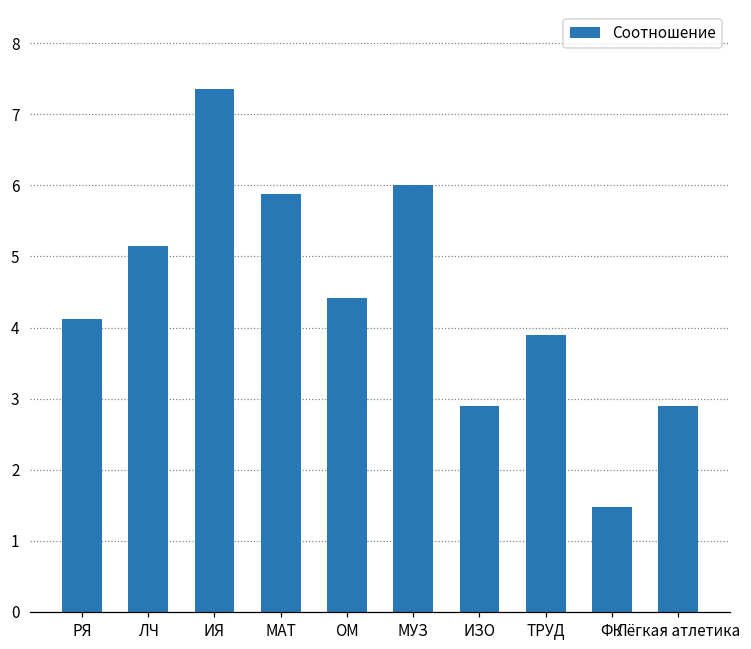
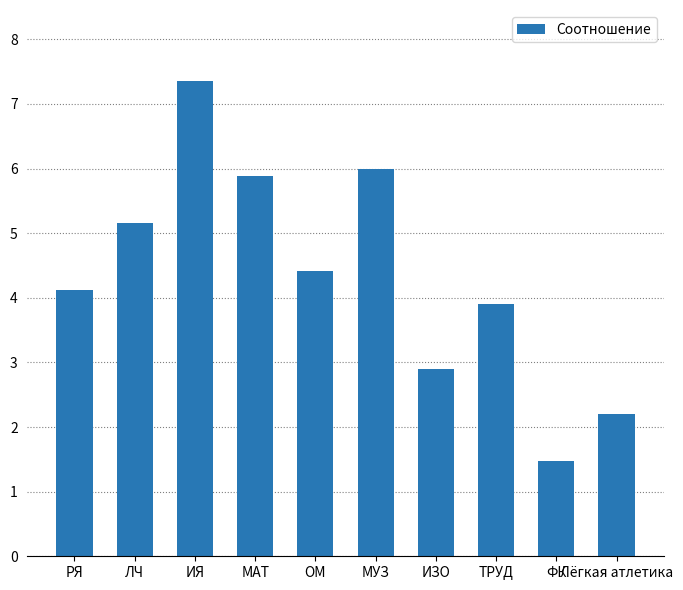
Лёгкая атлетика: 2.9 -> 2.2
